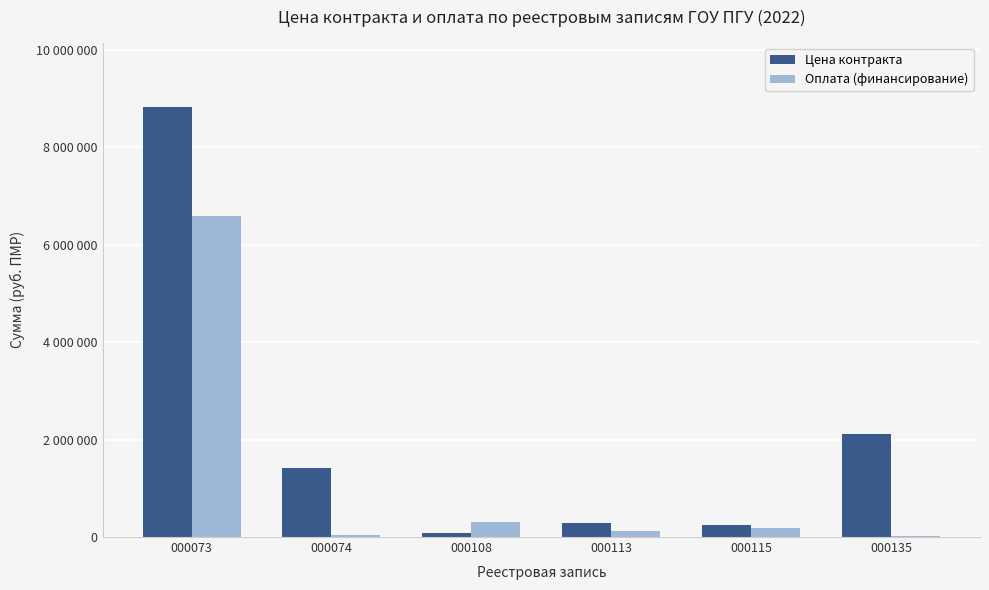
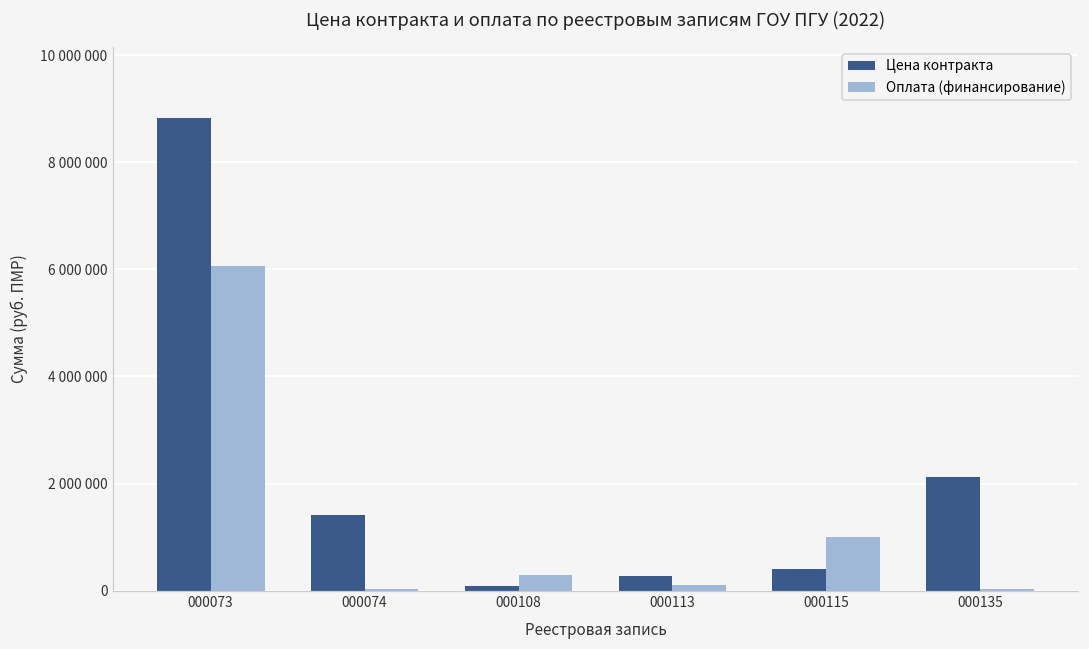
Оплата (финансирование), 000073: 6600000 -> 6100000
Цена контракта, 000115: 200000 -> 400000
Оплата (финансирование), 000115: 200000 -> 1000000
